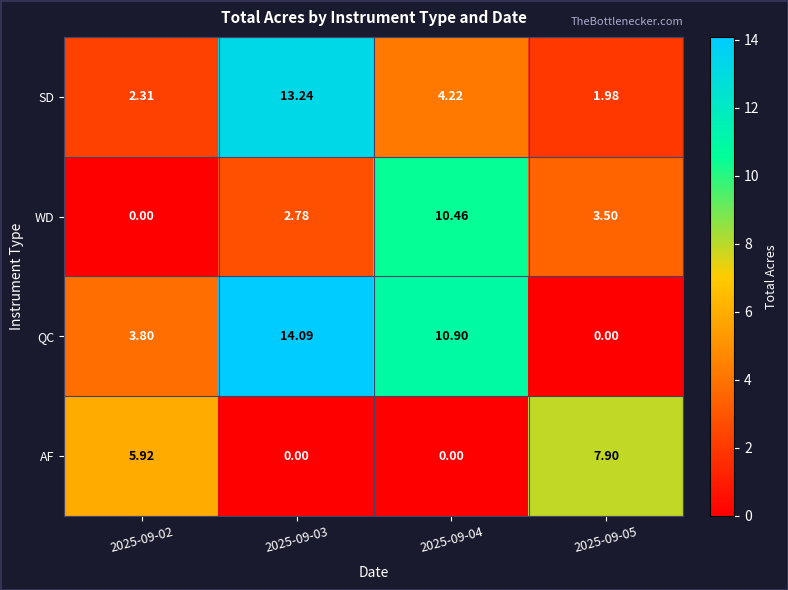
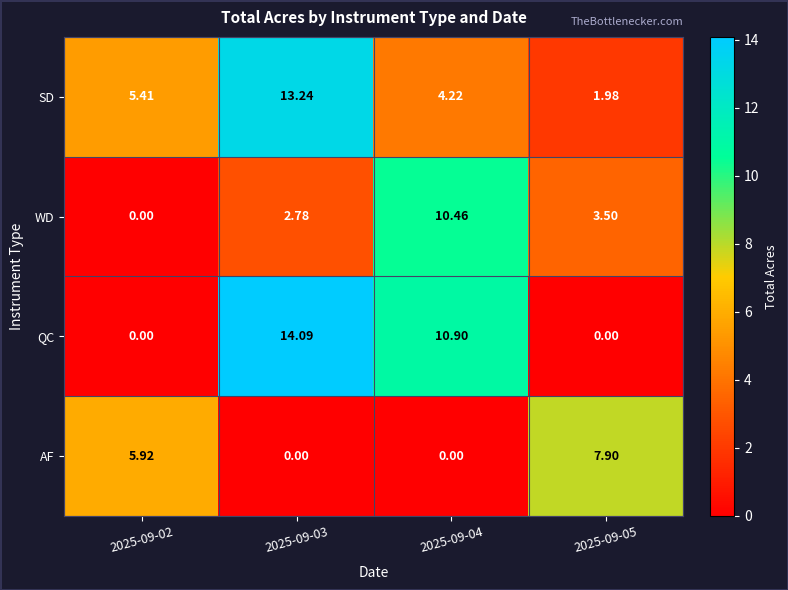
SD, 2025-09-02: 2.31 -> 5.41
QC, 2025-09-02: 3.80 -> 0.00
